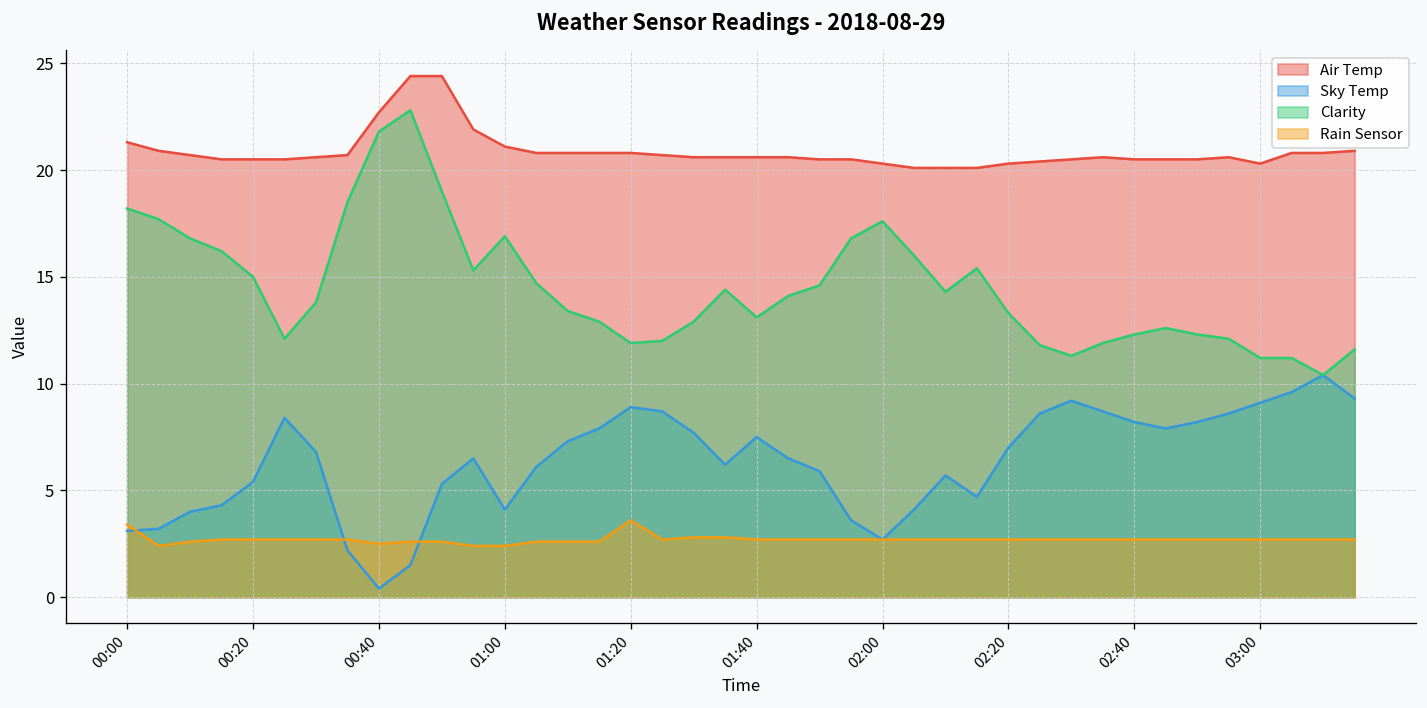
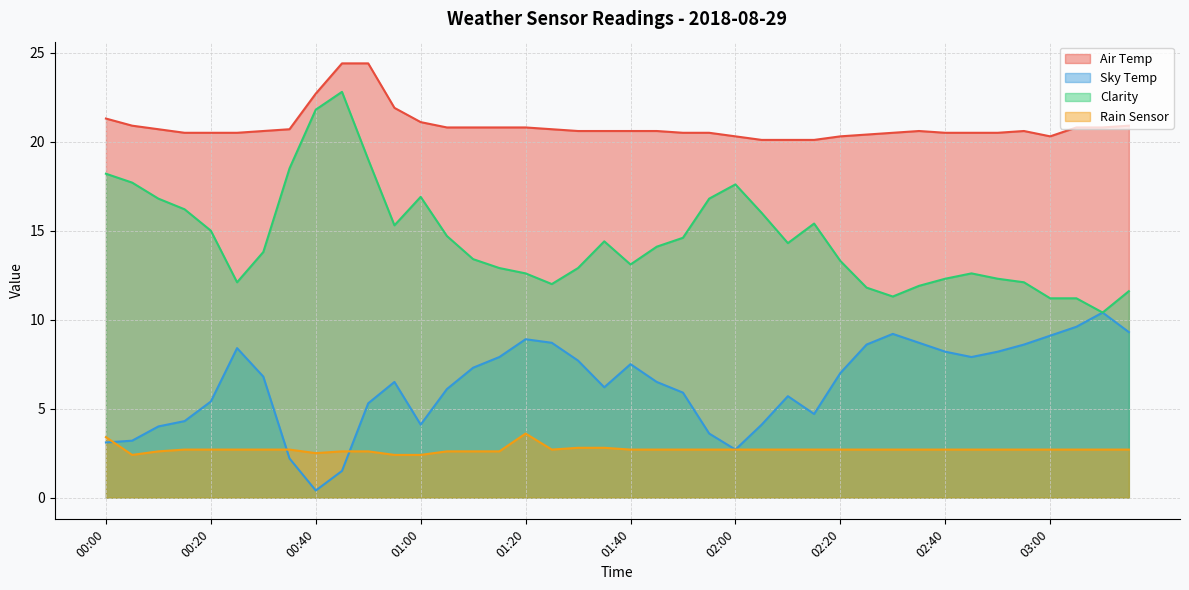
Clarity, 01:20: 11.9 -> 12.6
